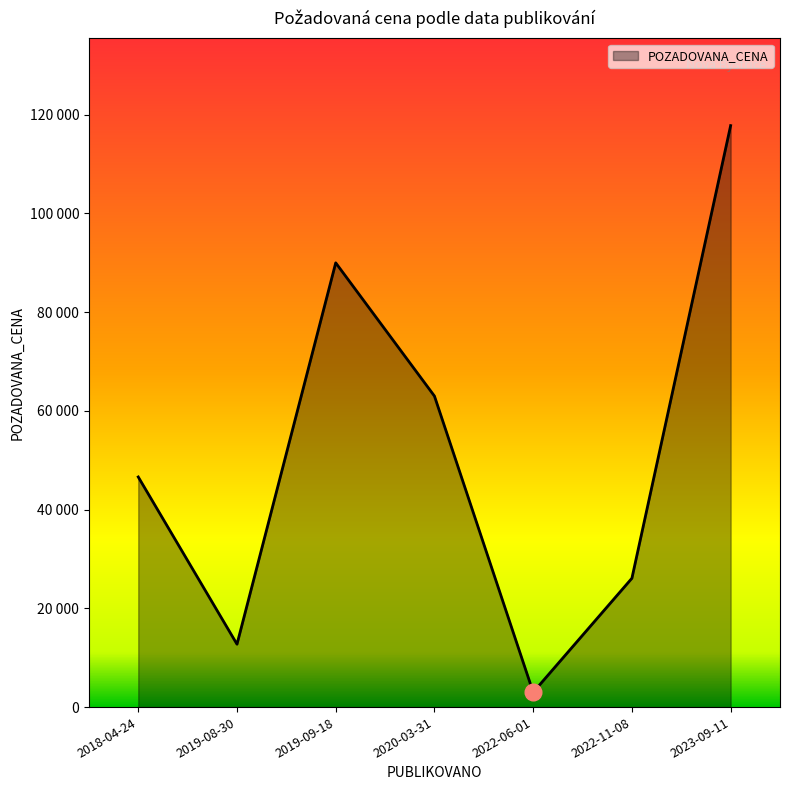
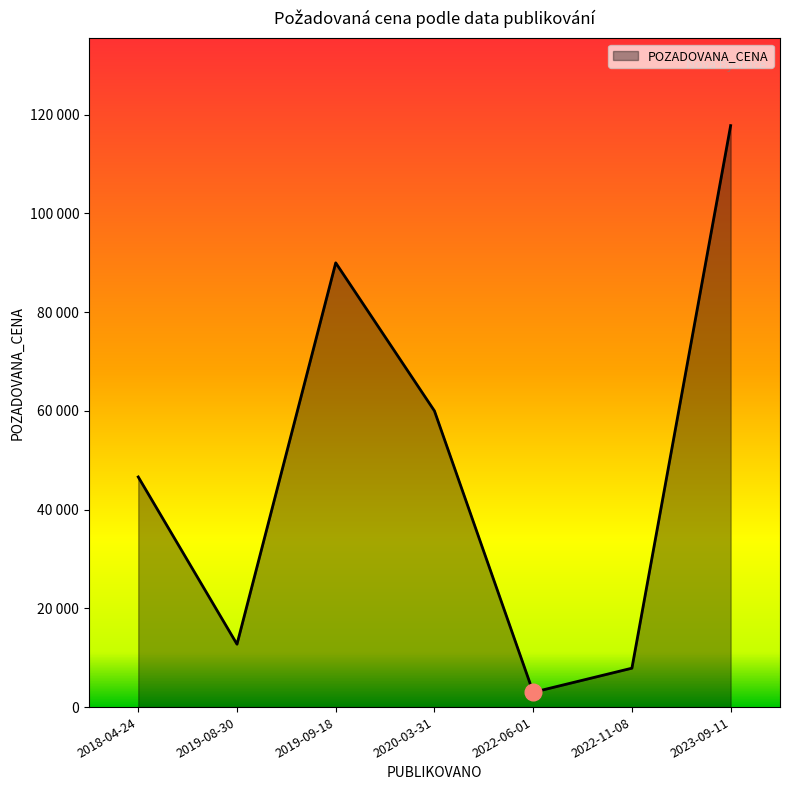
POZADOVANA_CENA, 2020-03-31: 63000 -> 60000
POZADOVANA_CENA, 2022-11-08: 26000 -> 8000
